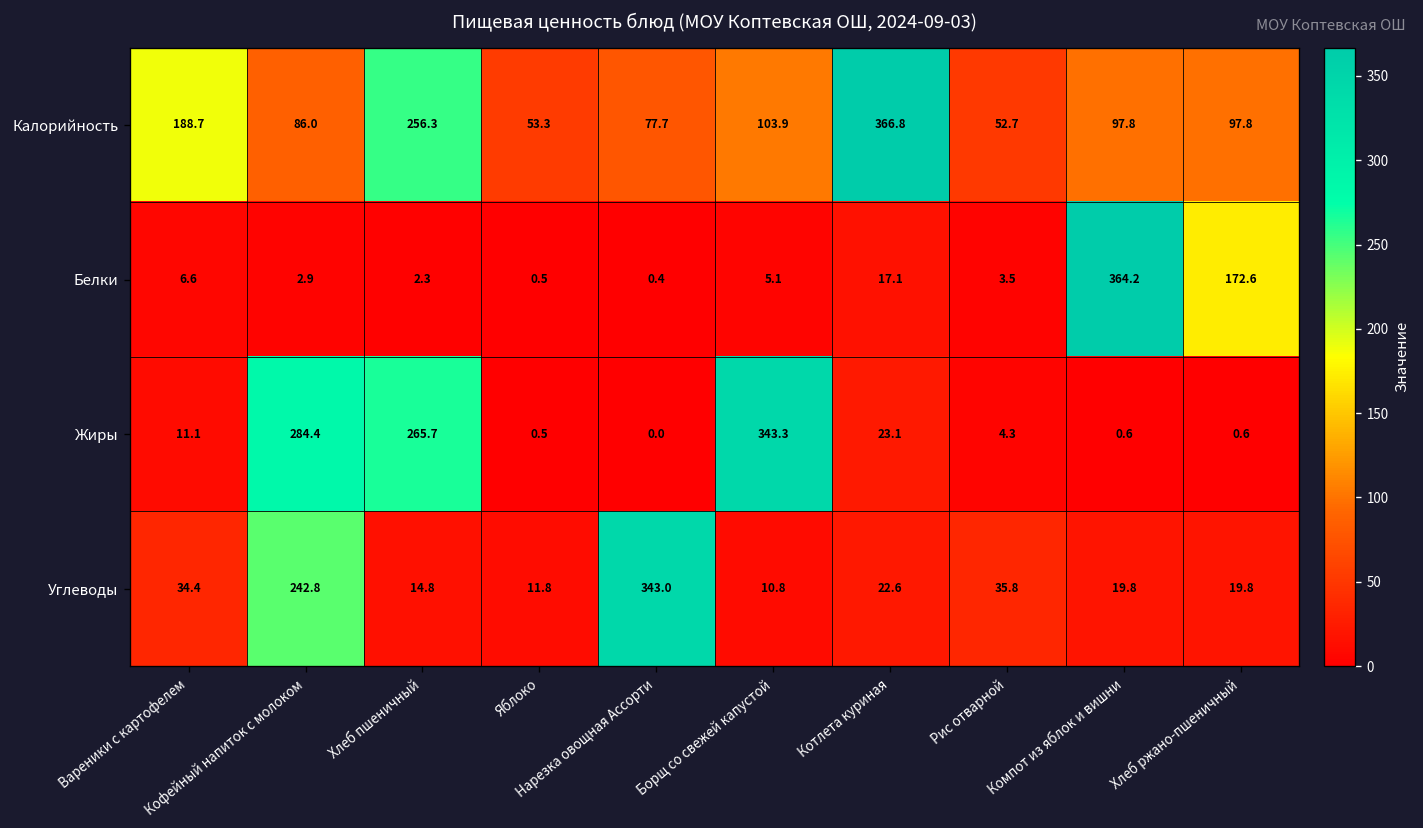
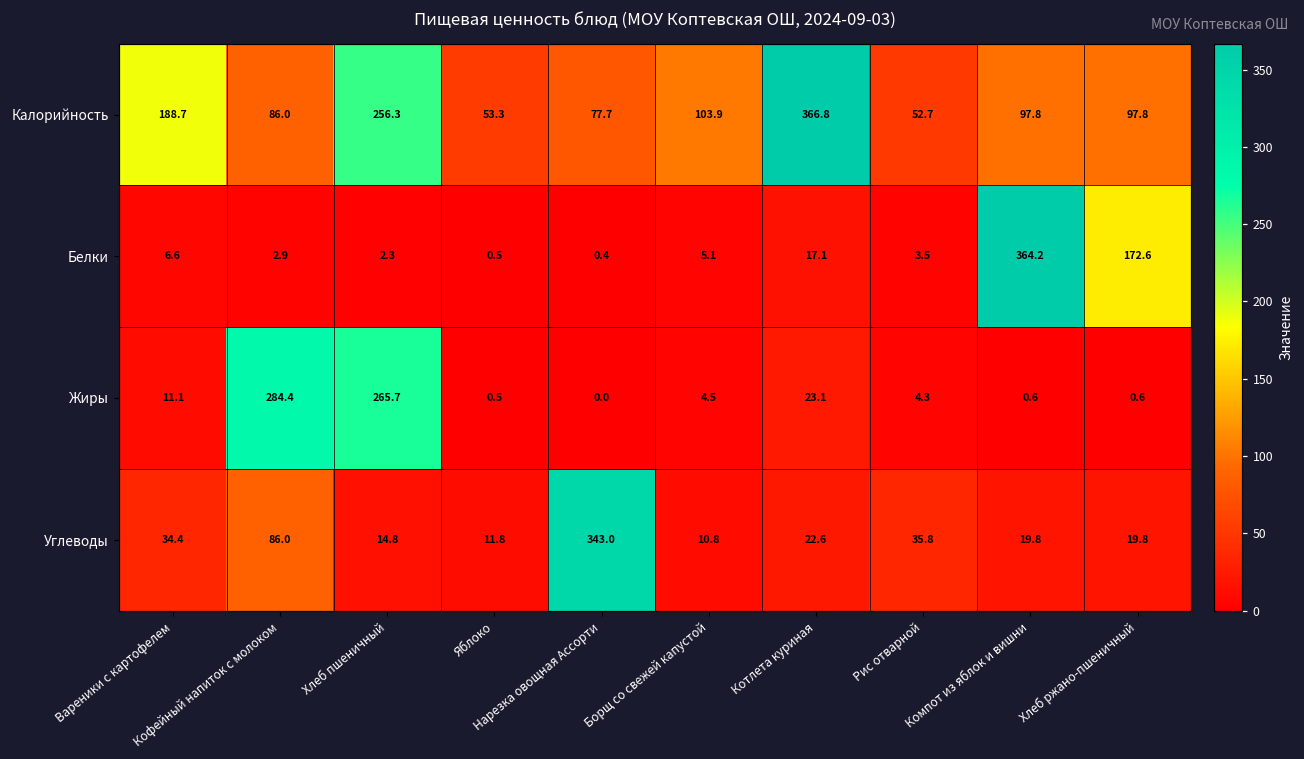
Жиры, Борщ со свежей капустой: 343.3 -> 4.5
Углеводы, Кофейный напиток с молоком: 242.8 -> 86.0
